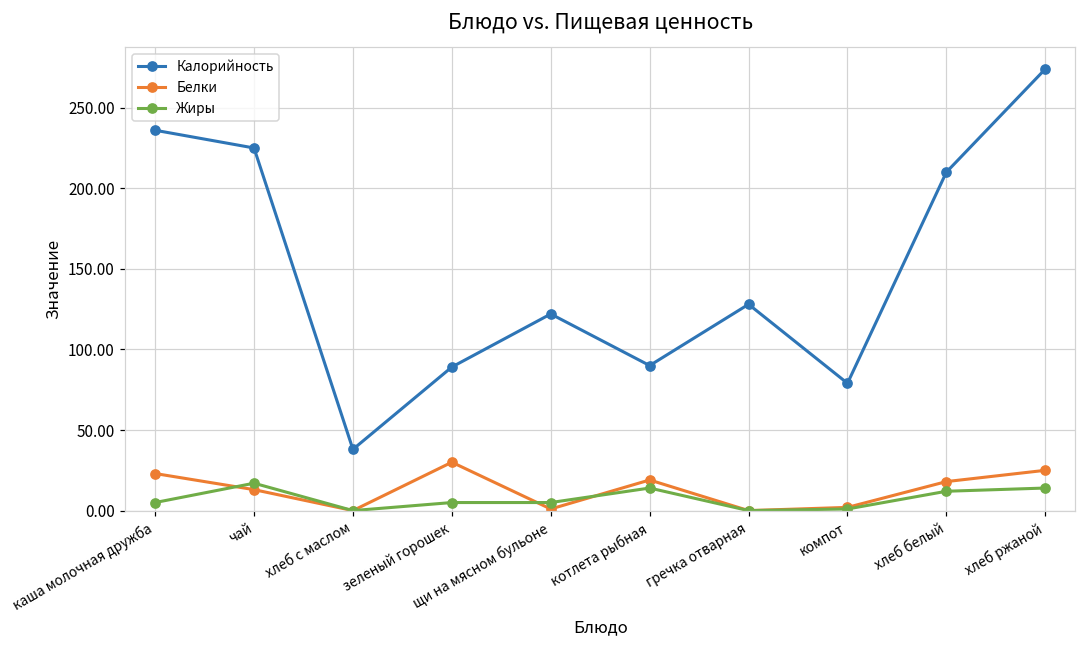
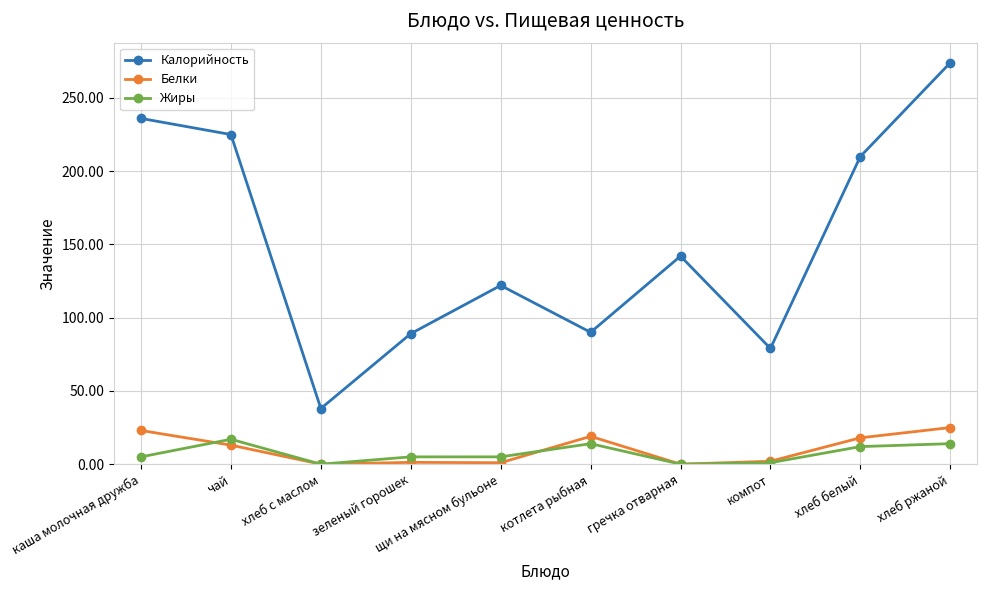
Белки, зеленый горошек: 30 -> 1
Калорийность, гречка отварная: 128 -> 142
